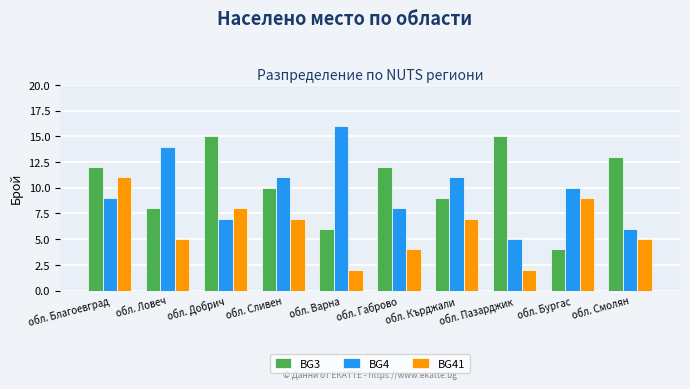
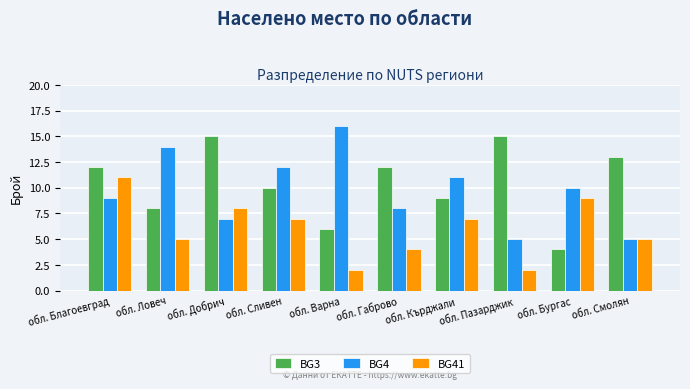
BG4, обл. Сливен: 11 -> 12
BG4, обл. Смолян: 6 -> 5
